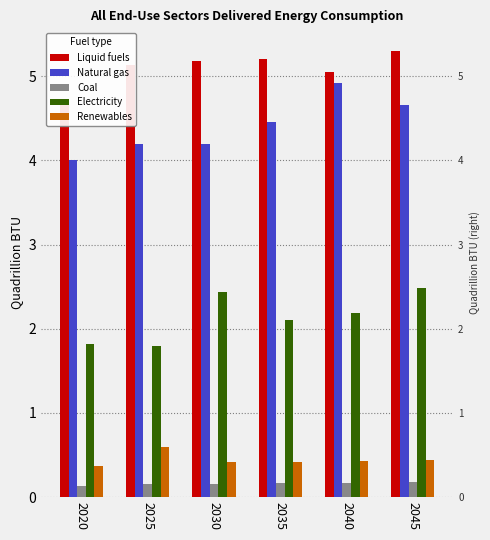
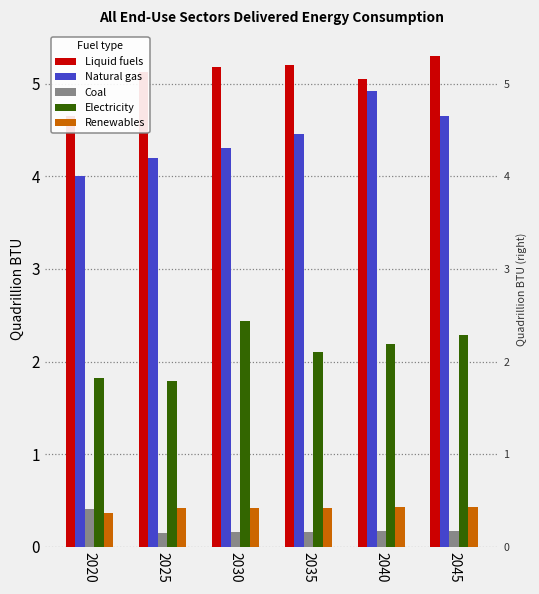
Coal, 2020: 0.1 -> 0.4
Renewables, 2025: 0.6 -> 0.4
Natural gas, 2030: 4.2 -> 4.3
Electricity, 2045: 2.5 -> 2.3
